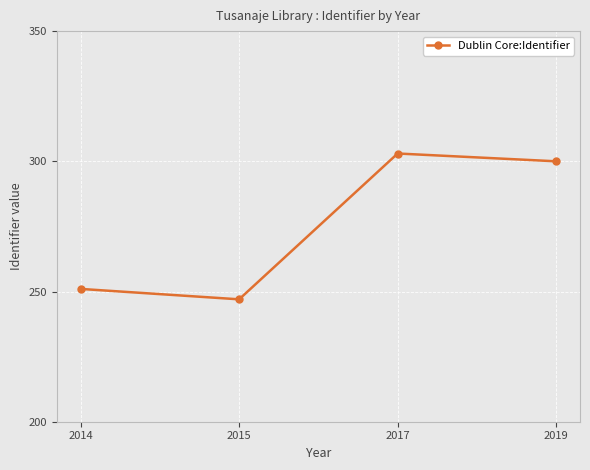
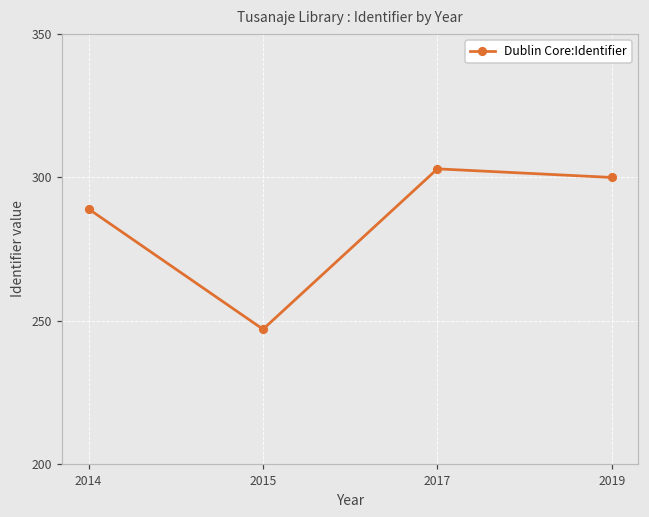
2014: 251 -> 289
